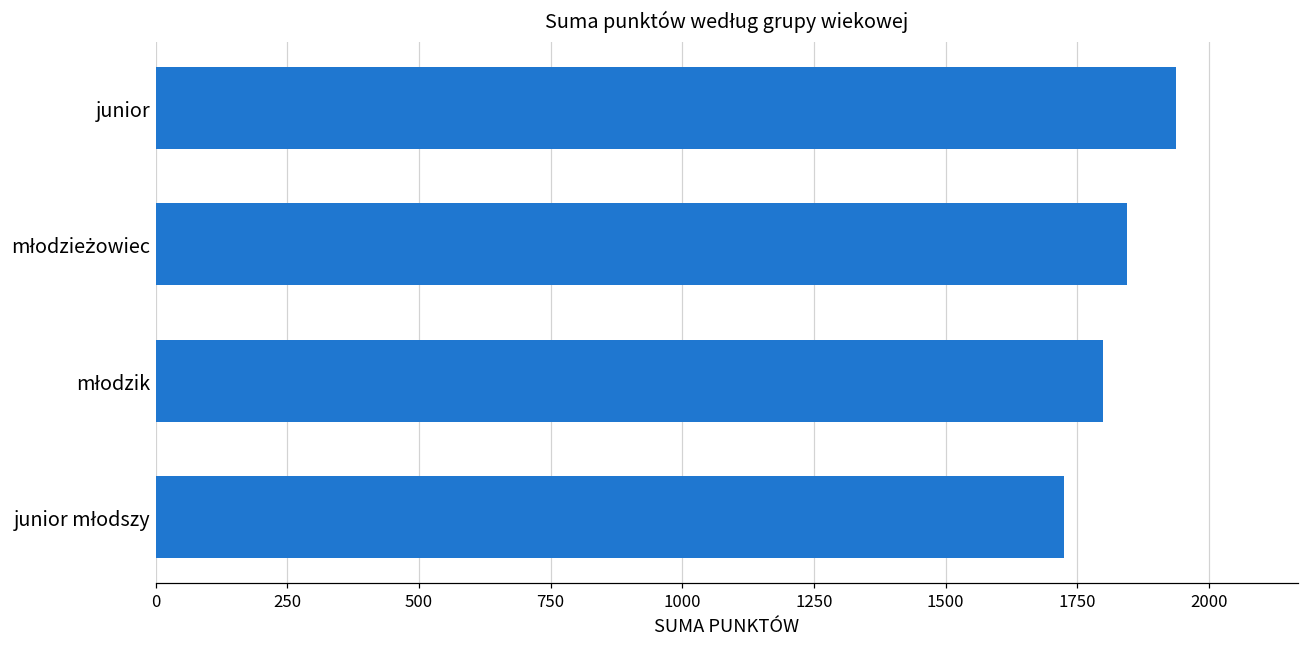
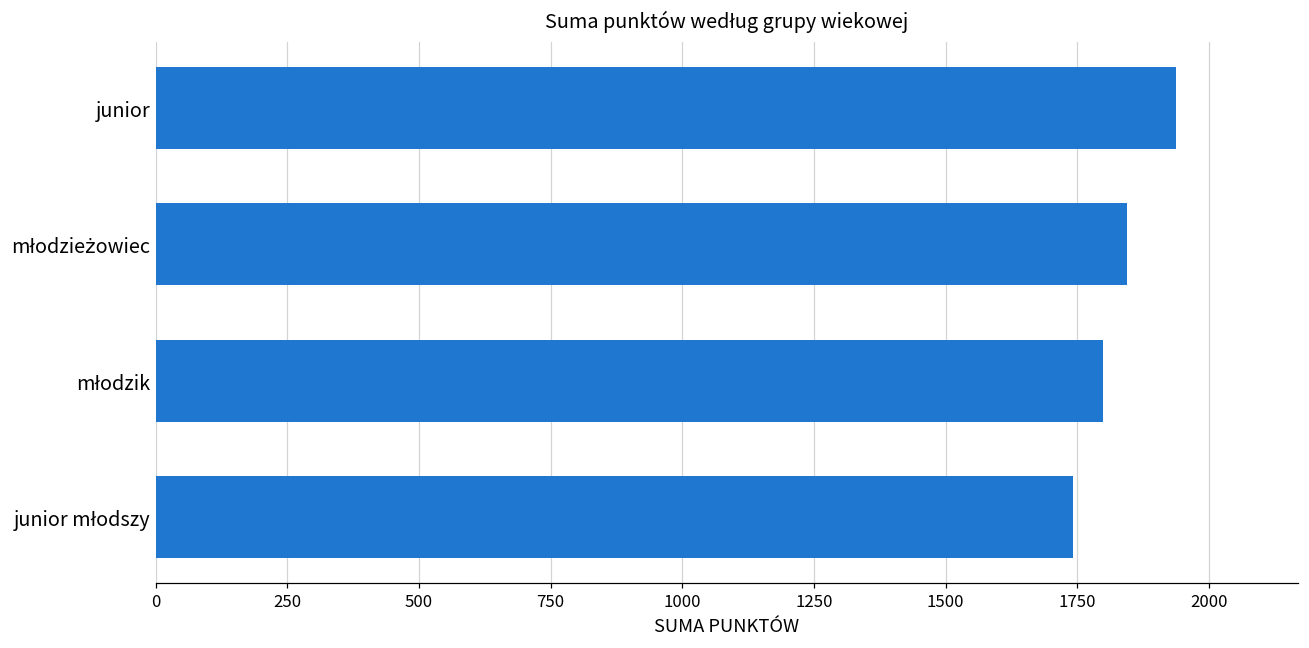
junior młodszy: 1730 -> 1740
